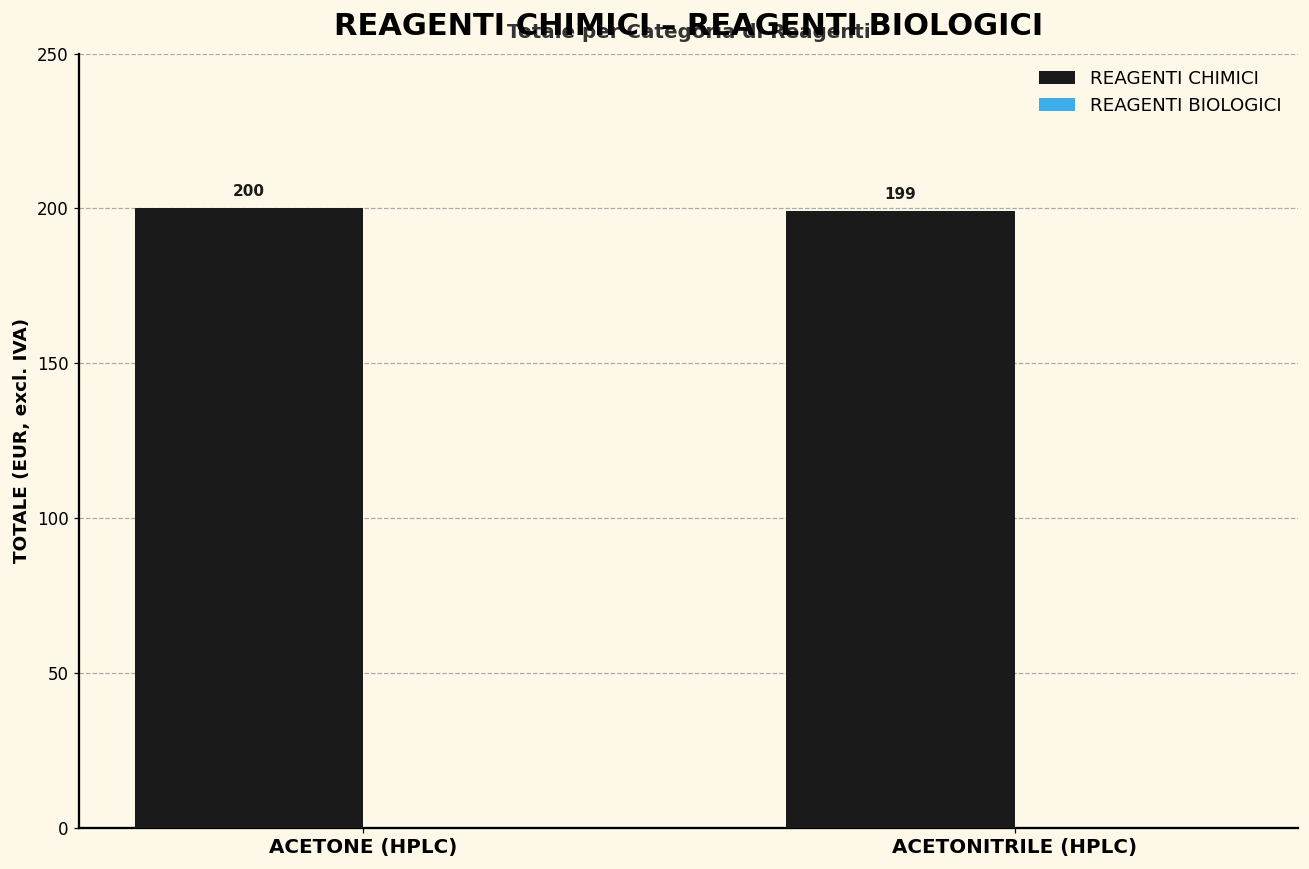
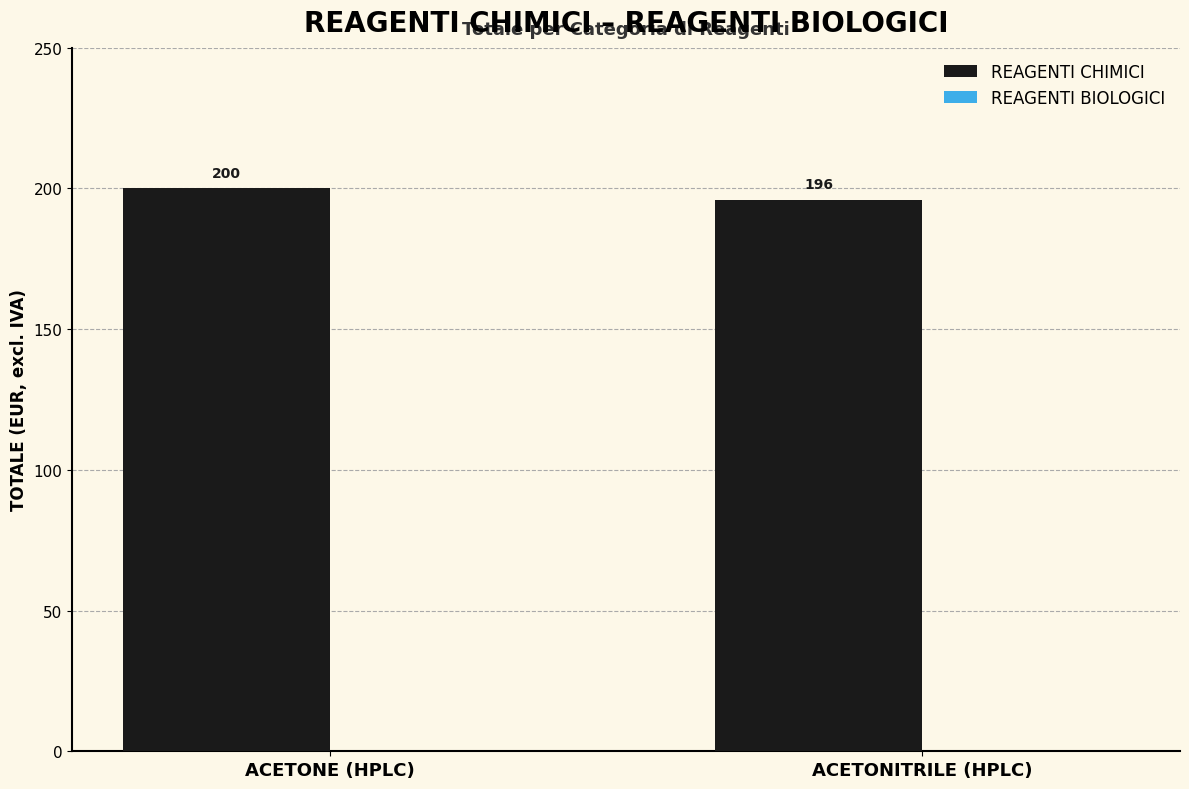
REAGENTI CHIMICI, ACETONITRILE (HPLC): 199 -> 196
